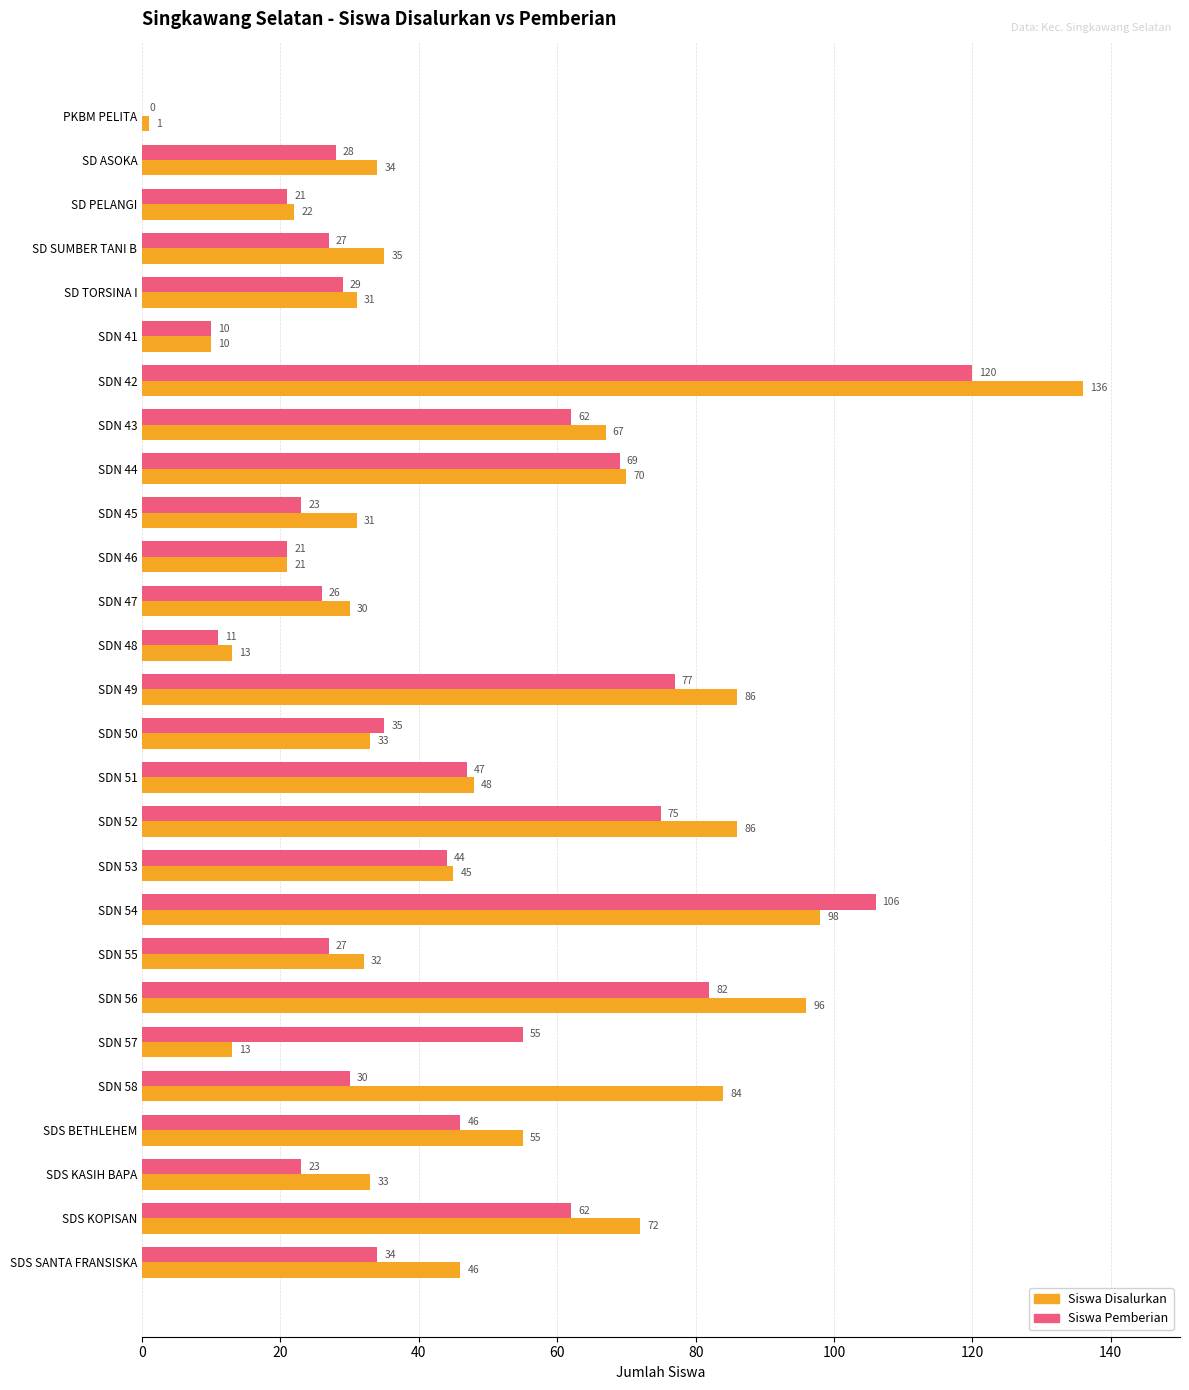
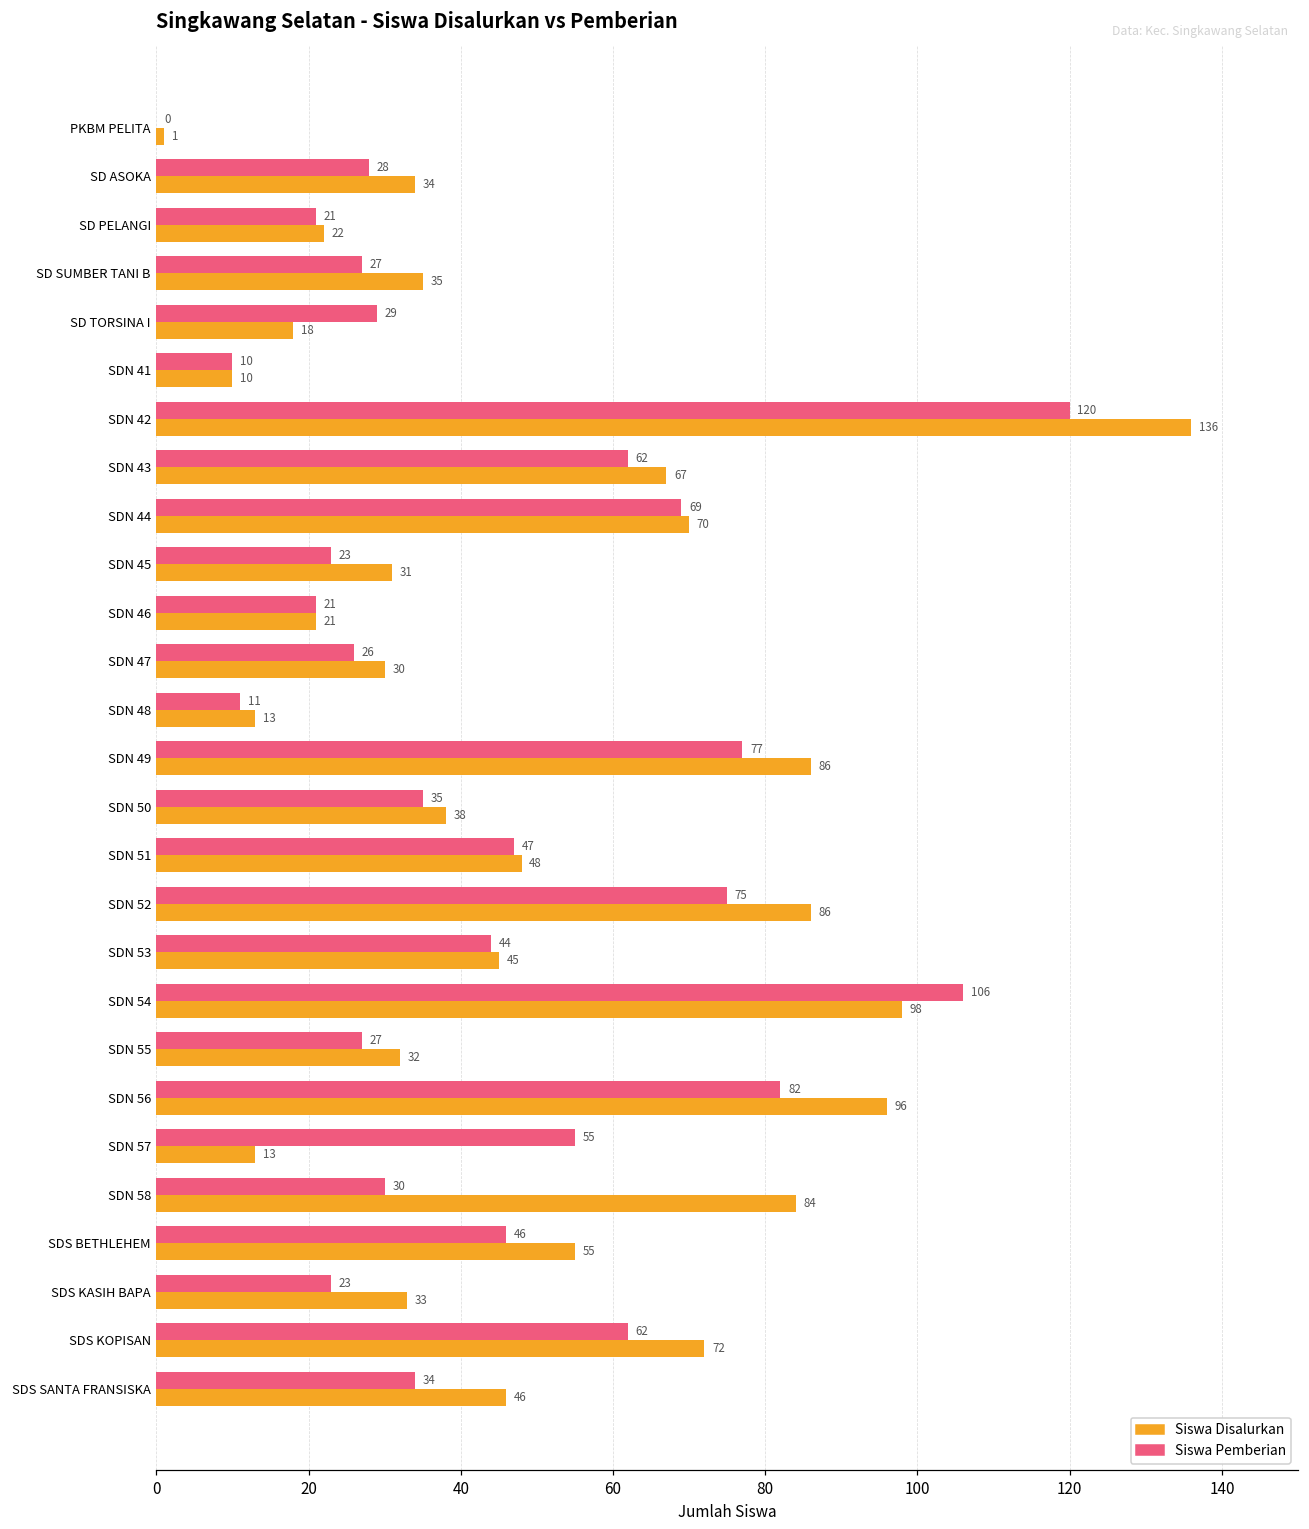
Siswa Disalurkan, SD TORSINA I: 31 -> 18
Siswa Disalurkan, SDN 50: 33 -> 38
